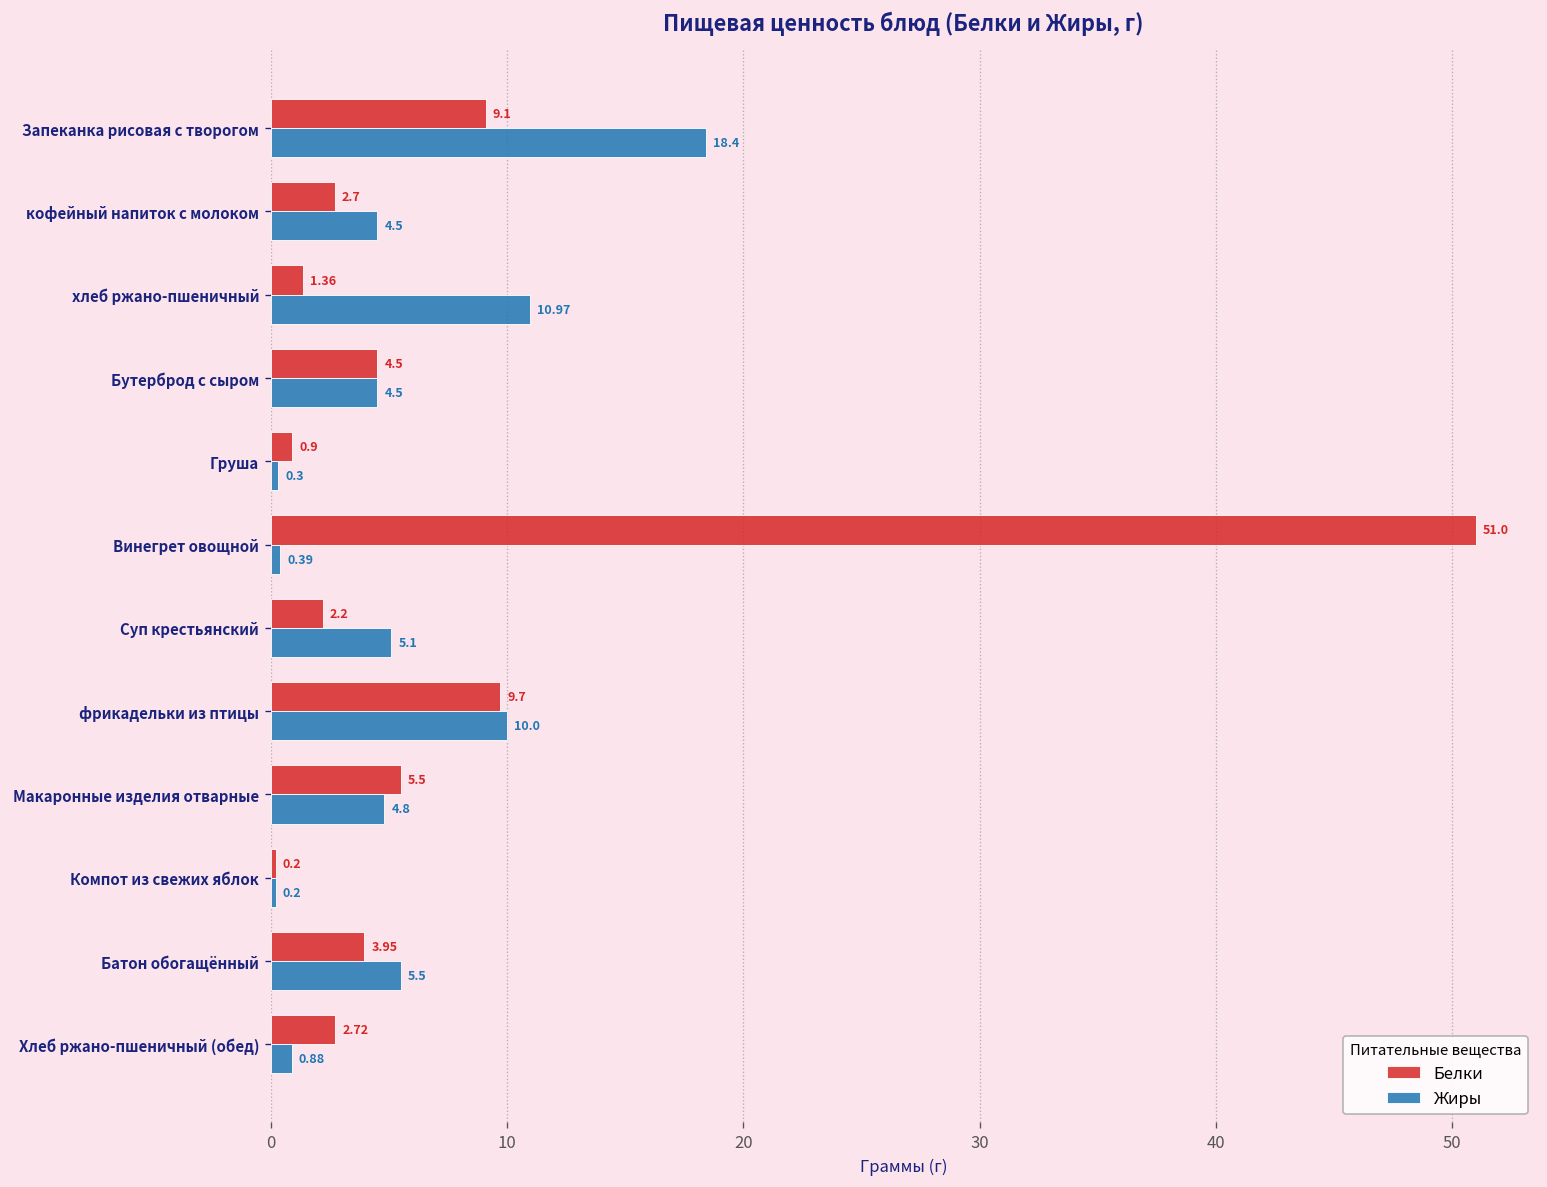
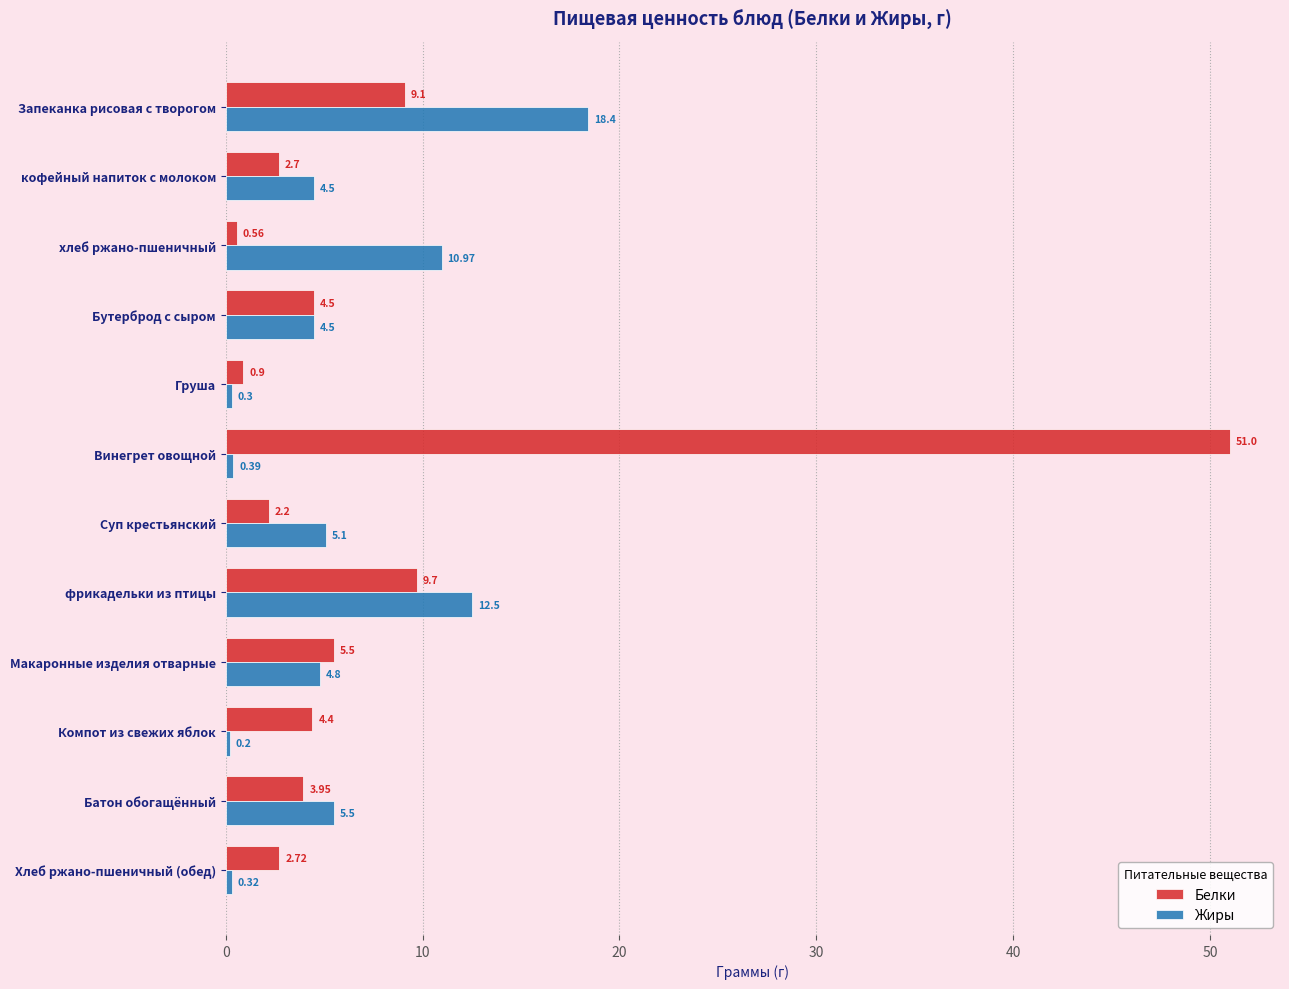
Белки, хлеб ржано-пшеничный: 1.36 -> 0.56
Жиры, фрикадельки из птицы: 10.0 -> 12.5
Белки, Компот из свежих яблок: 0.2 -> 4.4
Жиры, Хлеб ржано-пшеничный (обед): 0.88 -> 0.32
